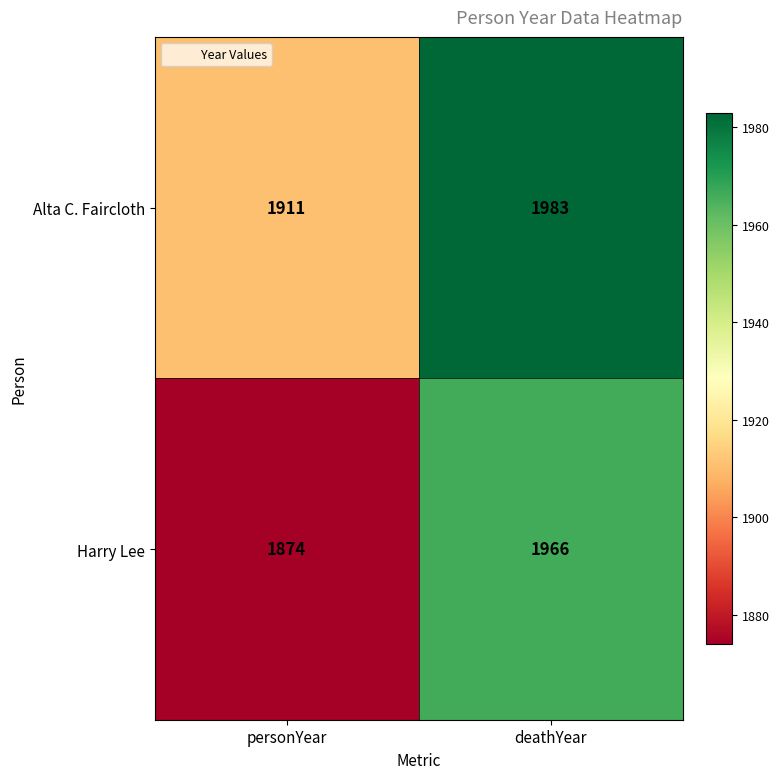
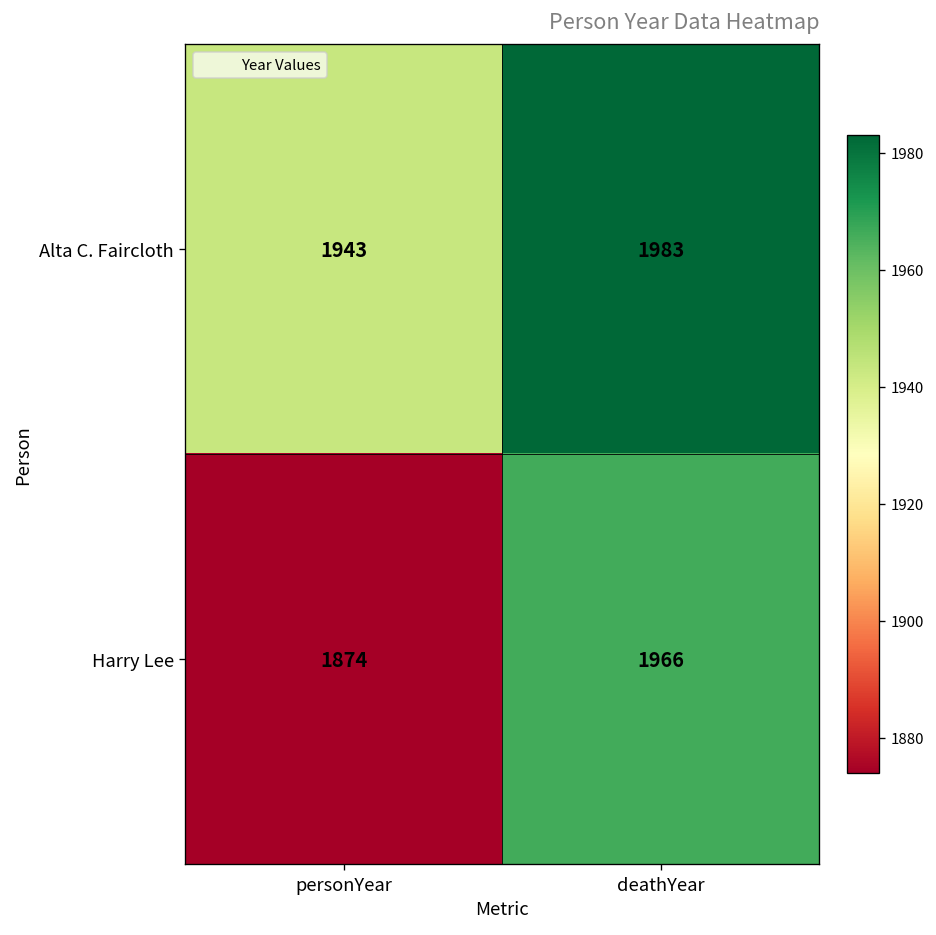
Alta C. Faircloth, personYear: 1911 -> 1943
